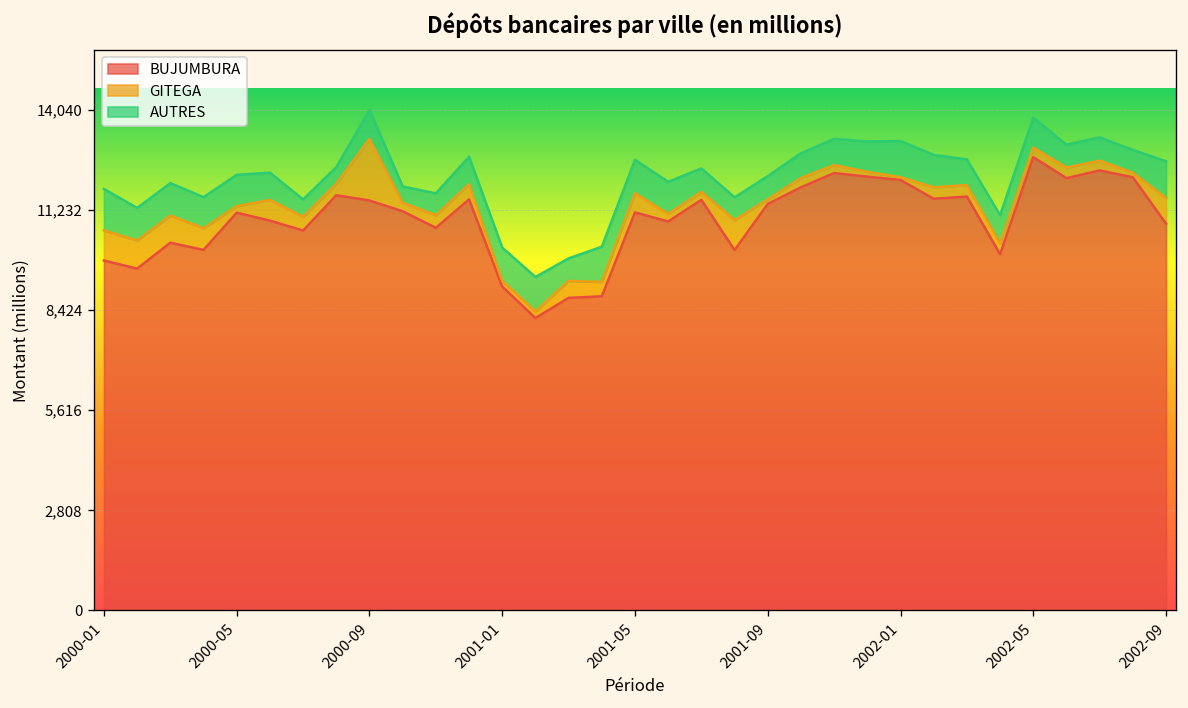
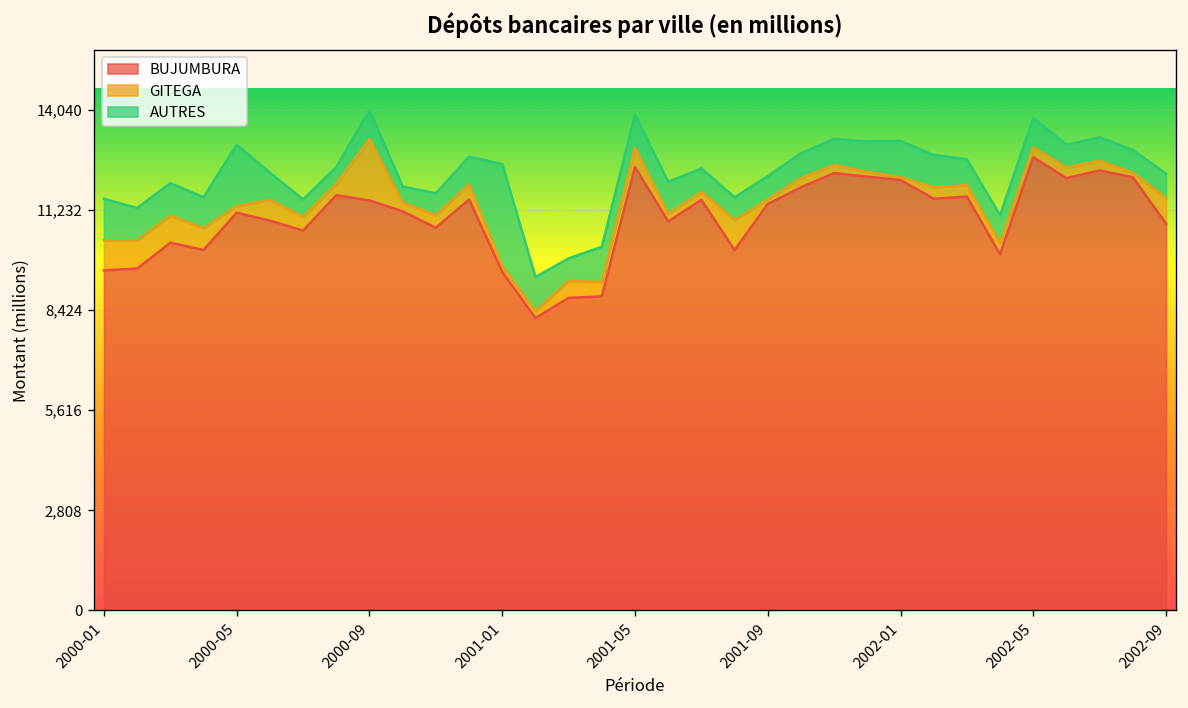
BUJUMBURA, 2000-01: 9,800 -> 9,500
AUTRES, 2000-05: 900 -> 1,700
BUJUMBURA, 2001-01: 9,100 -> 9,500
AUTRES, 2001-01: 900 -> 2,900
BUJUMBURA, 2001-05: 11,200 -> 12,400
AUTRES, 2002-09: 1,000 -> 700
